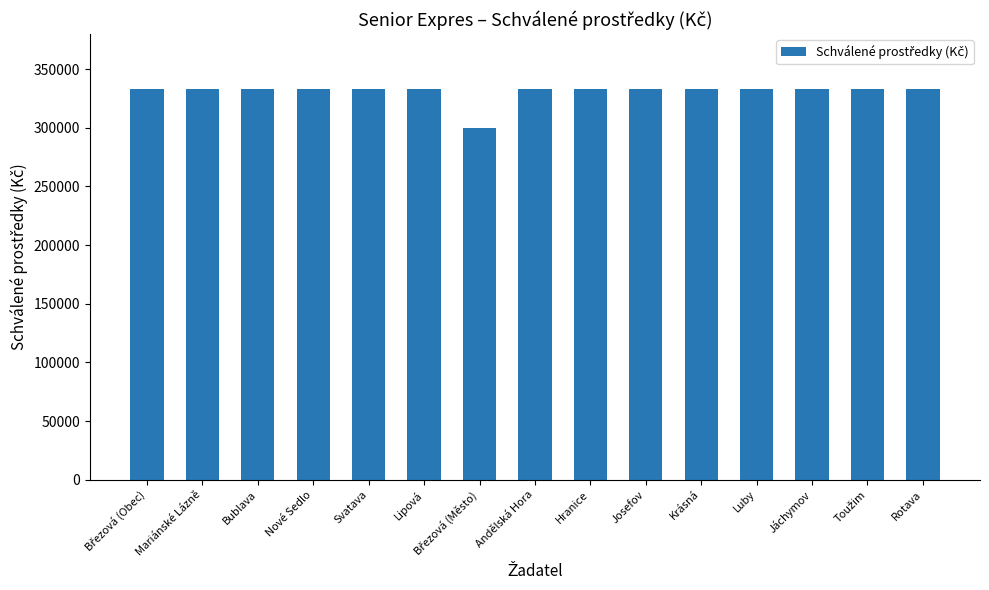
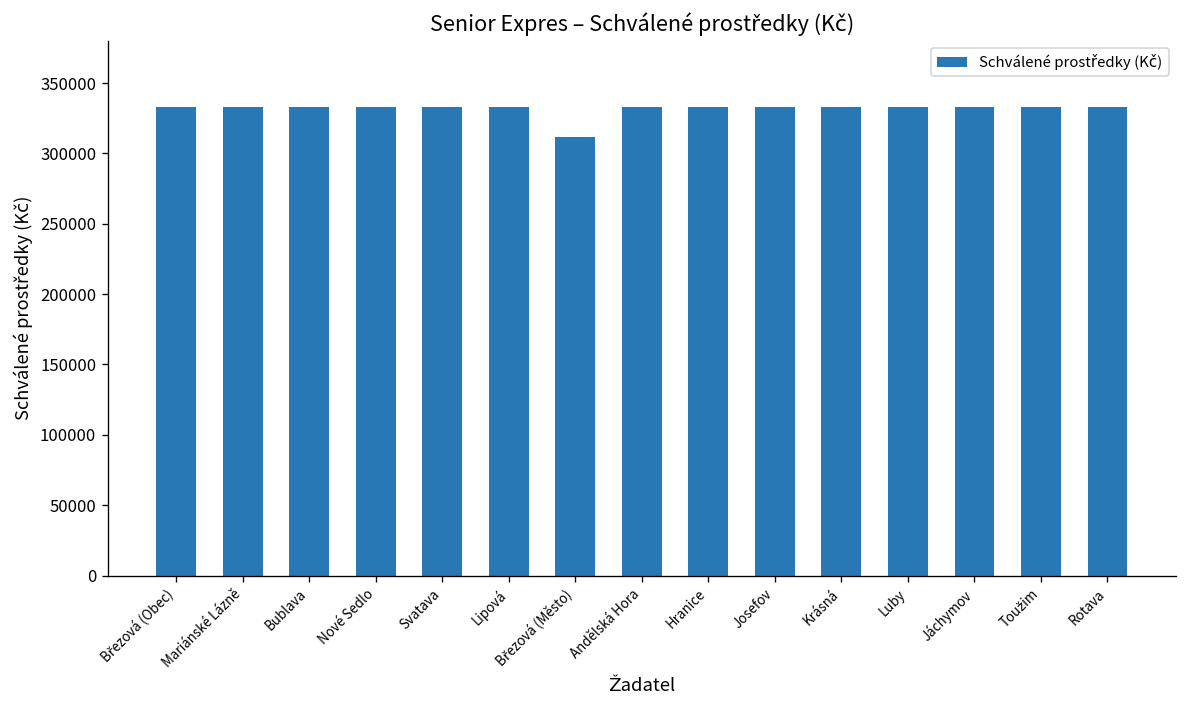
Březová (Město): 300000 -> 311000
